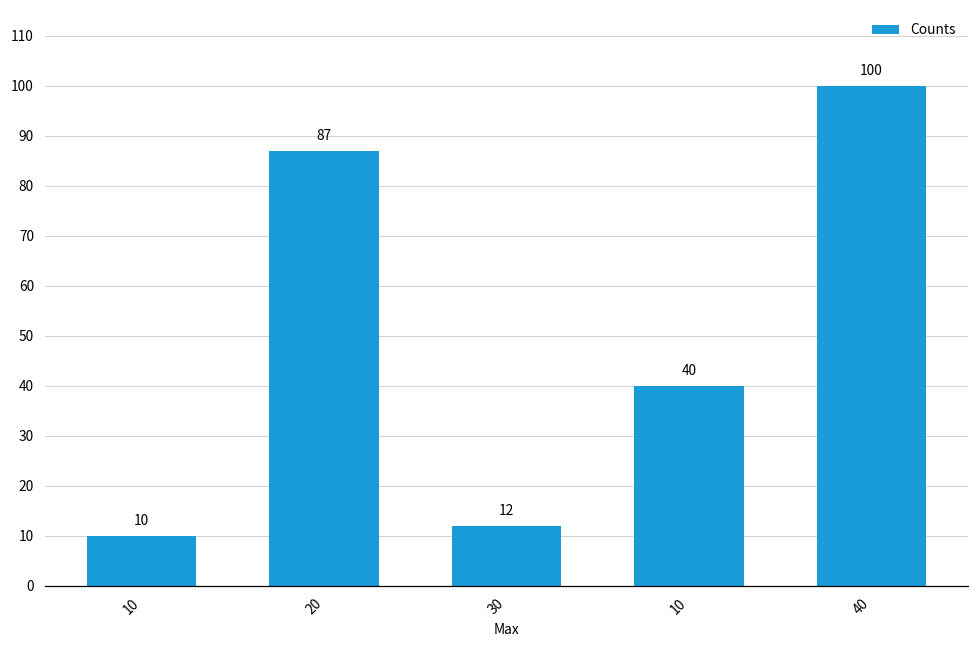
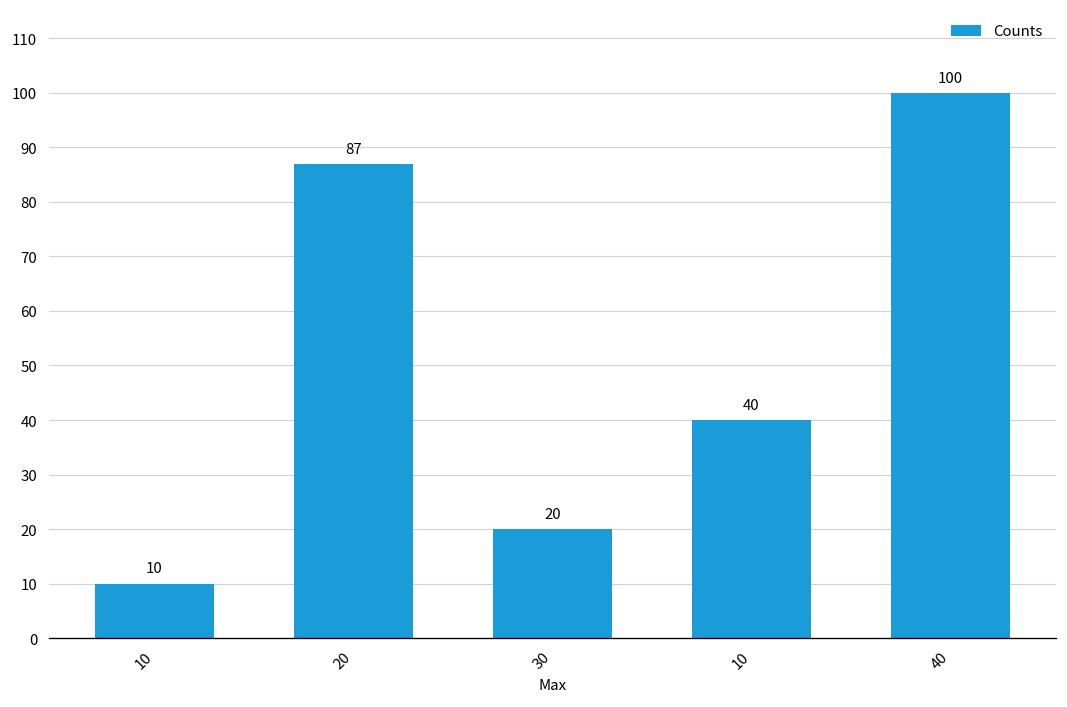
30: 12 -> 20
